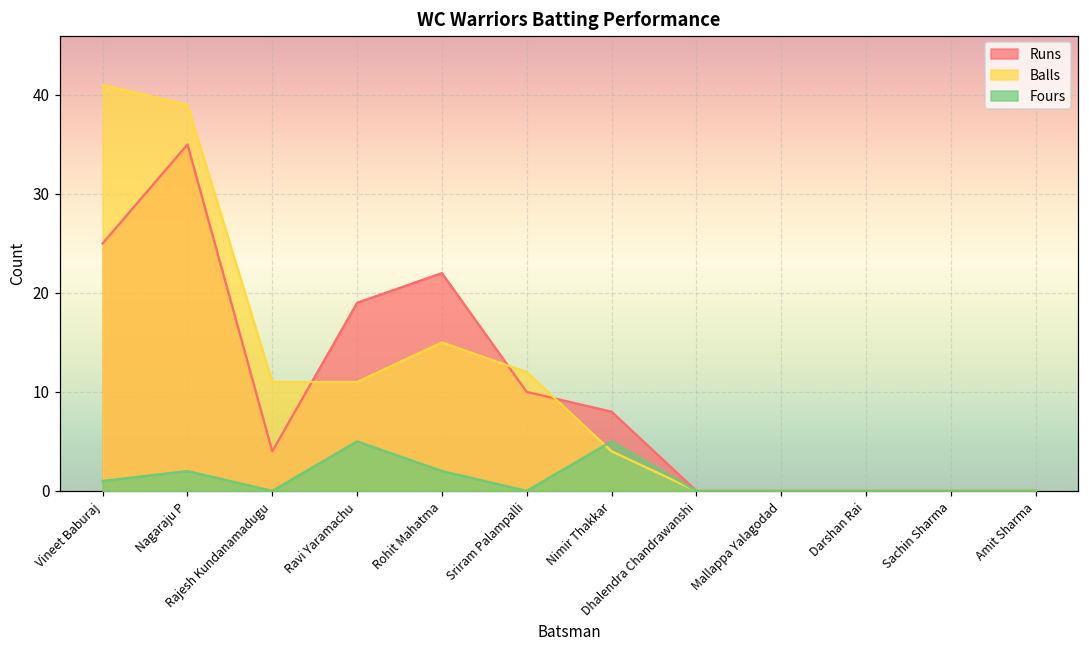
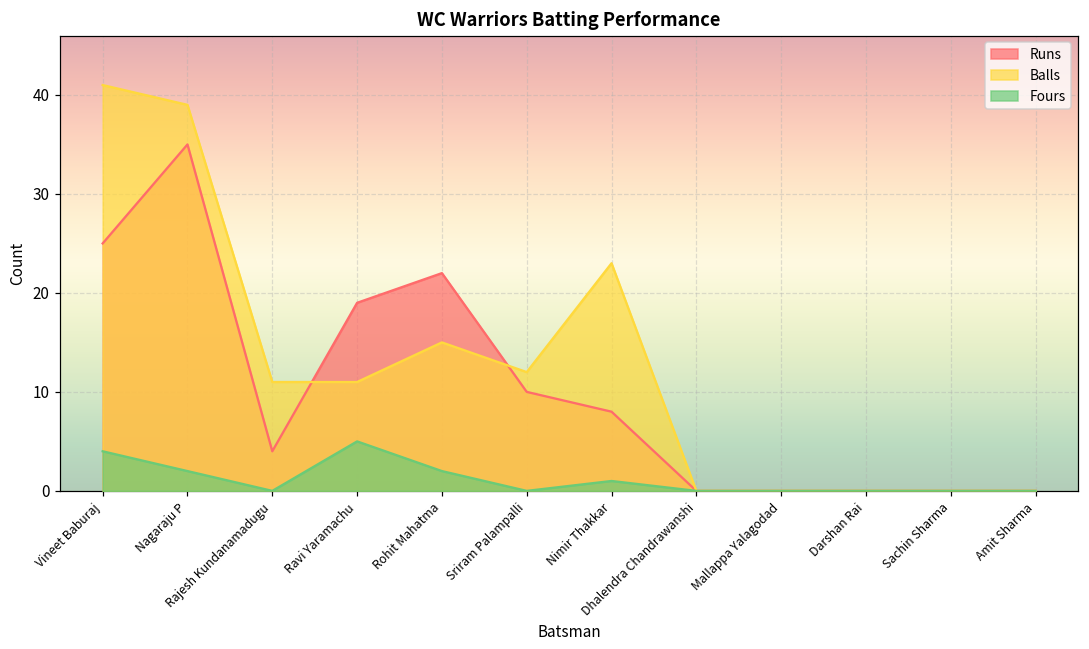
Fours, Vineet Baburaj: 1 -> 4
Balls, Nimir Thakkar: 4 -> 23
Fours, Nimir Thakkar: 5 -> 1
